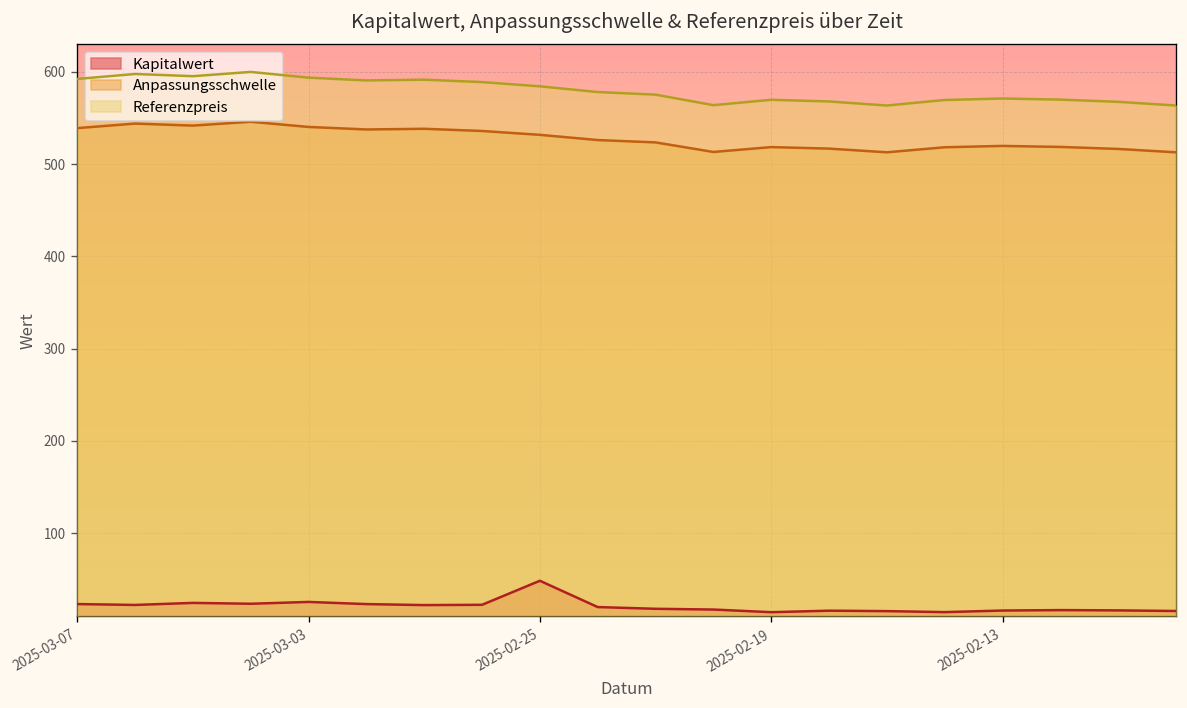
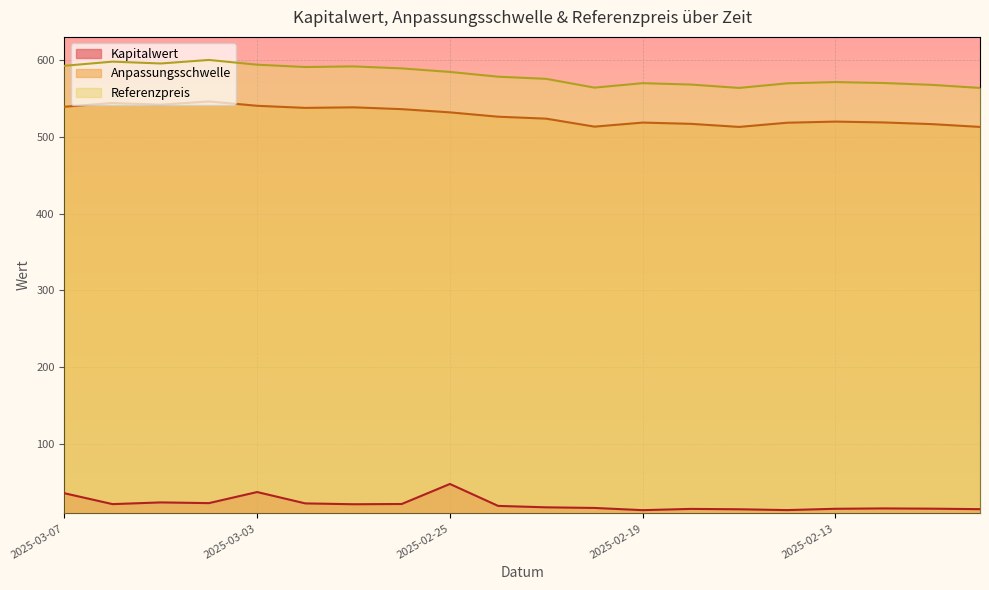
Kapitalwert, 2025-03-07: 20 -> 40
Kapitalwert, 2025-03-03: 30 -> 40
